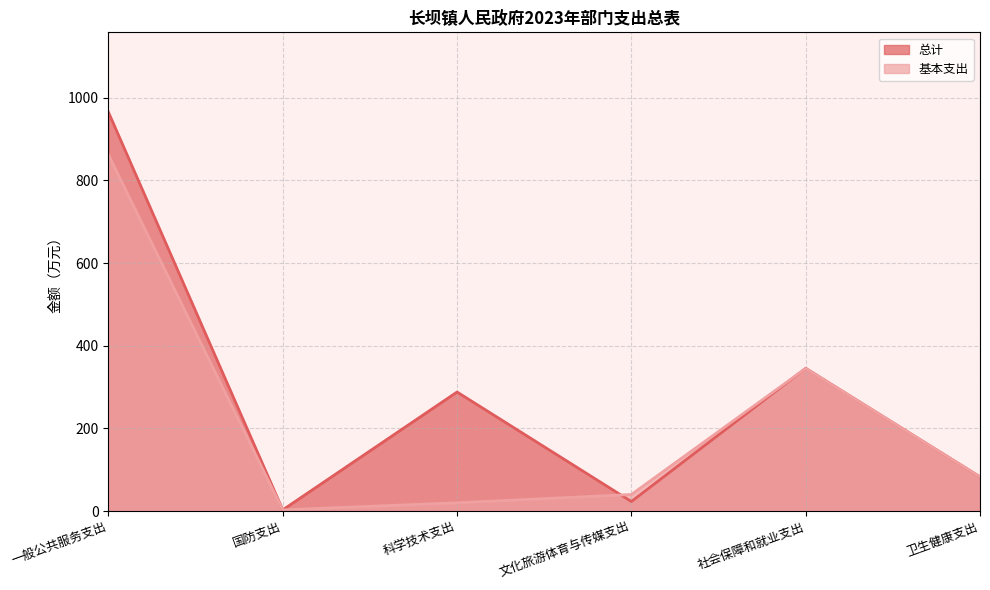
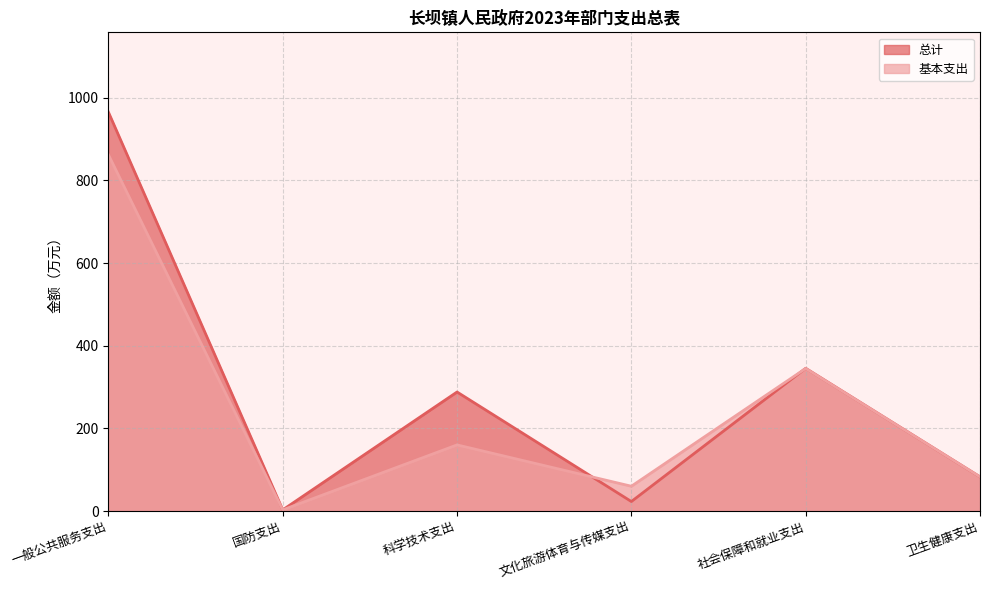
基本支出, 科学技术支出: 20 -> 160
基本支出, 文化旅游体育与传媒支出: 40 -> 60
